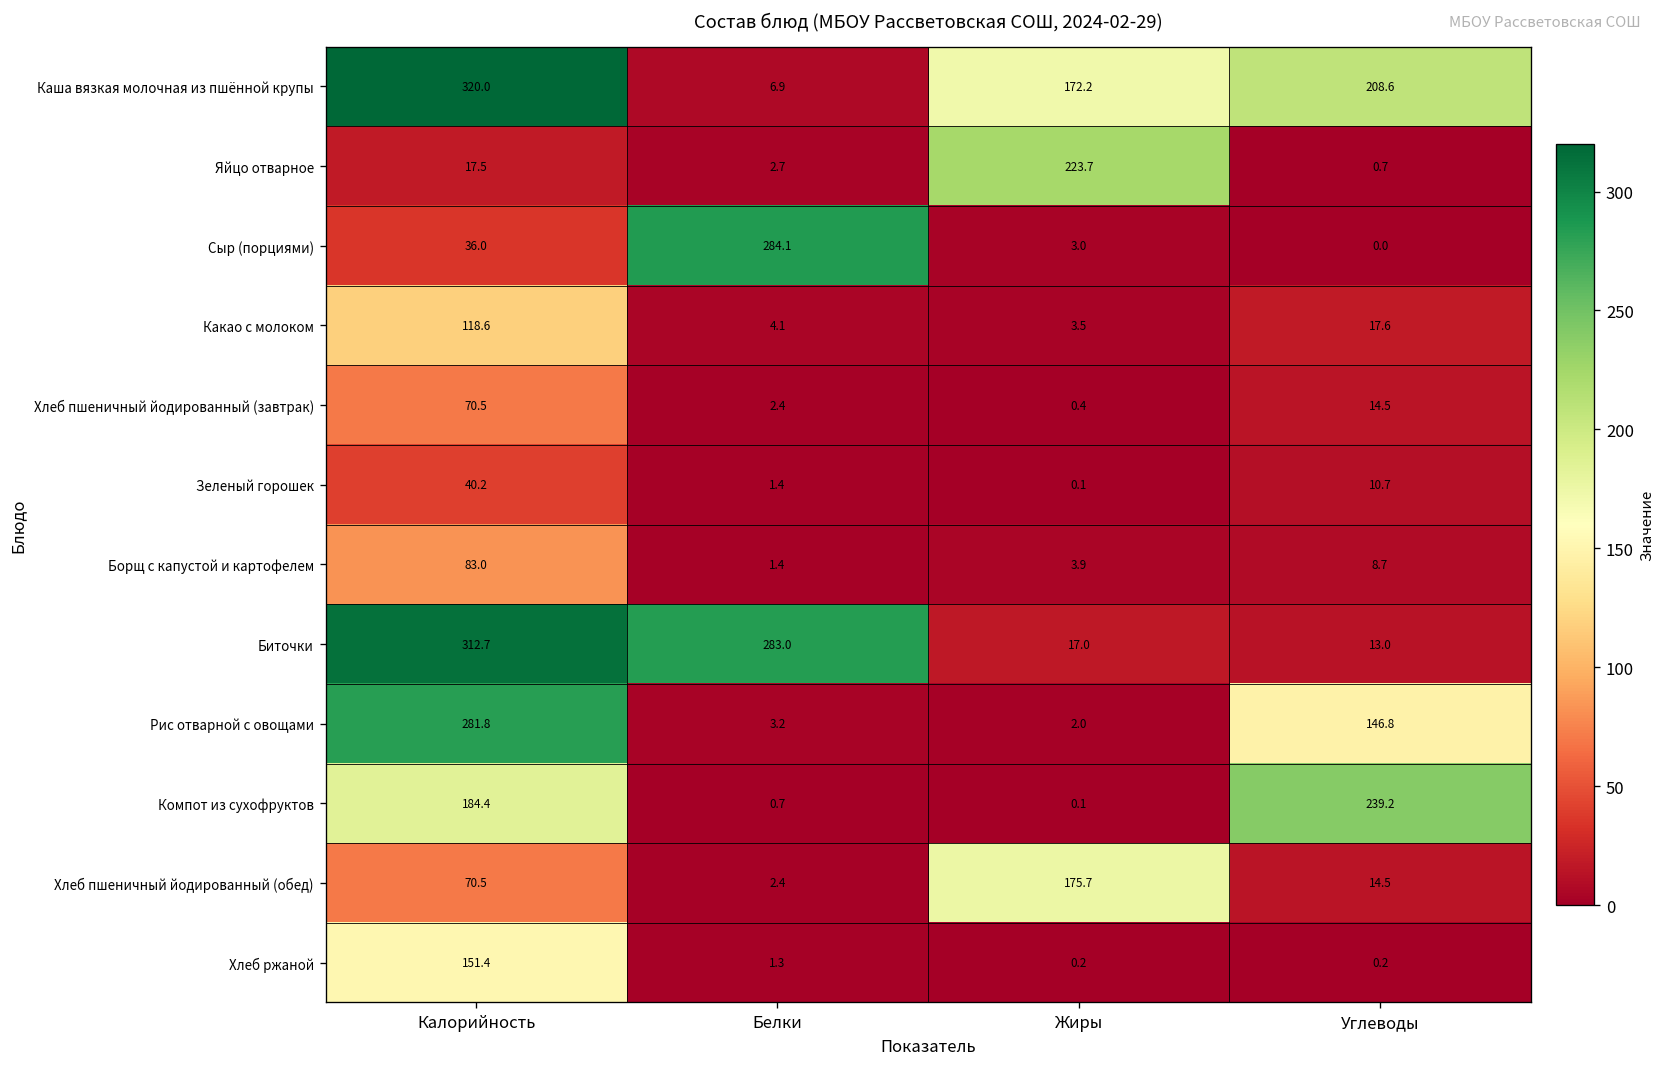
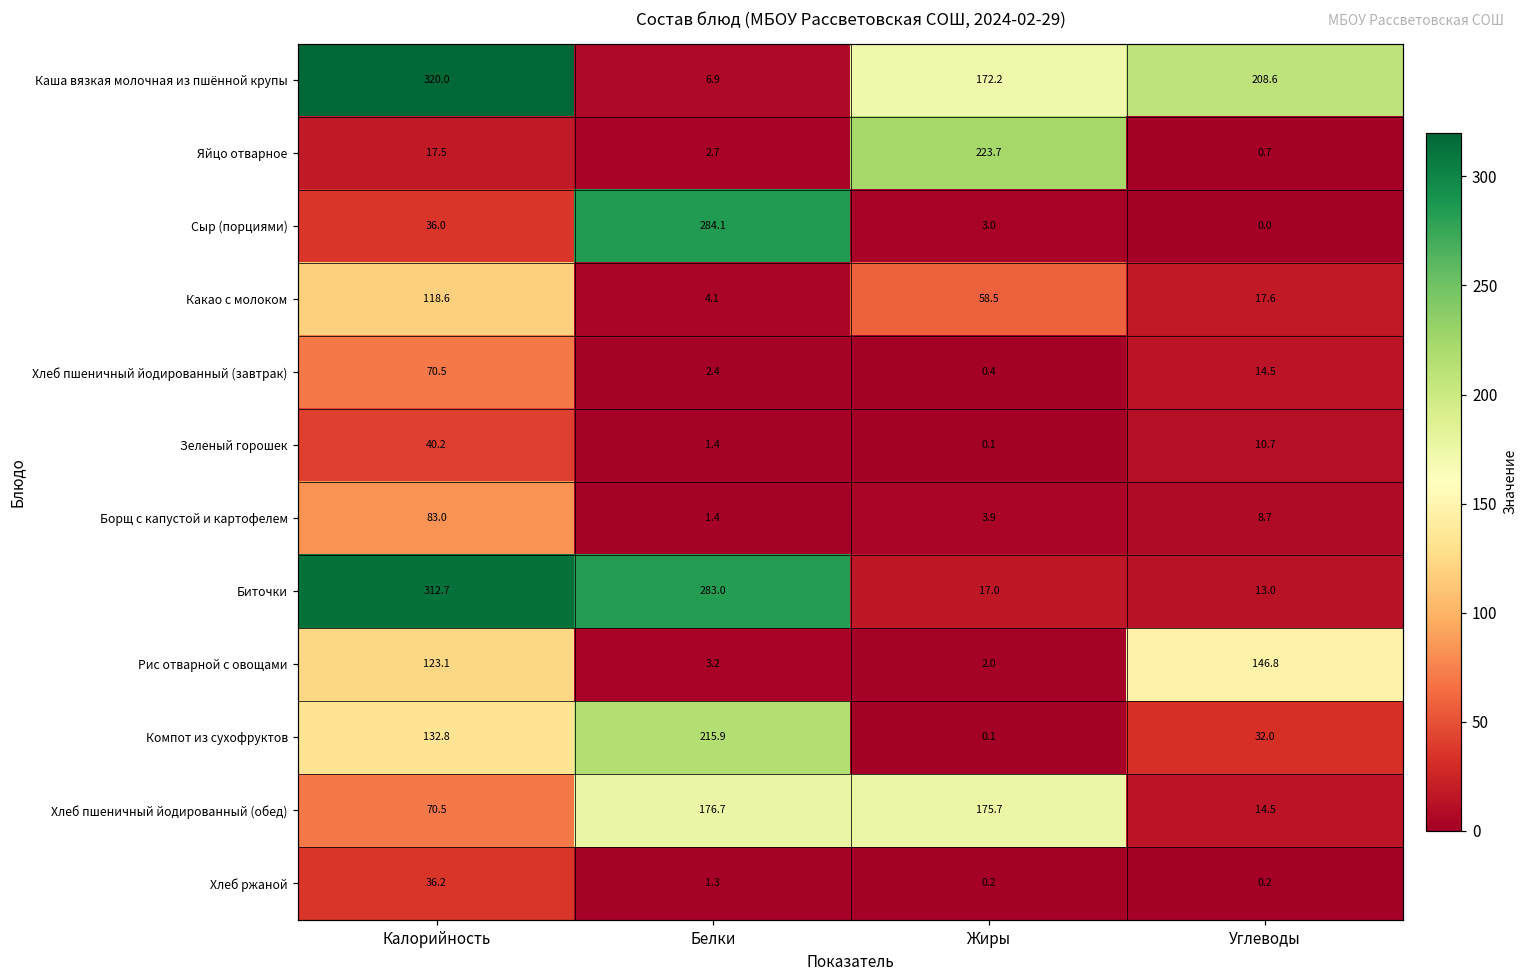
Какао с молоком, Жиры: 3.5 -> 58.5
Рис отварной с овощами, Калорийность: 281.8 -> 123.1
Компот из сухофруктов, Калорийность: 184.4 -> 132.8
Компот из сухофруктов, Белки: 0.7 -> 215.9
Компот из сухофруктов, Углеводы: 239.2 -> 32.0
Хлеб пшеничный йодированный (обед), Белки: 2.4 -> 176.7
Хлеб ржаной, Калорийность: 151.4 -> 36.2
